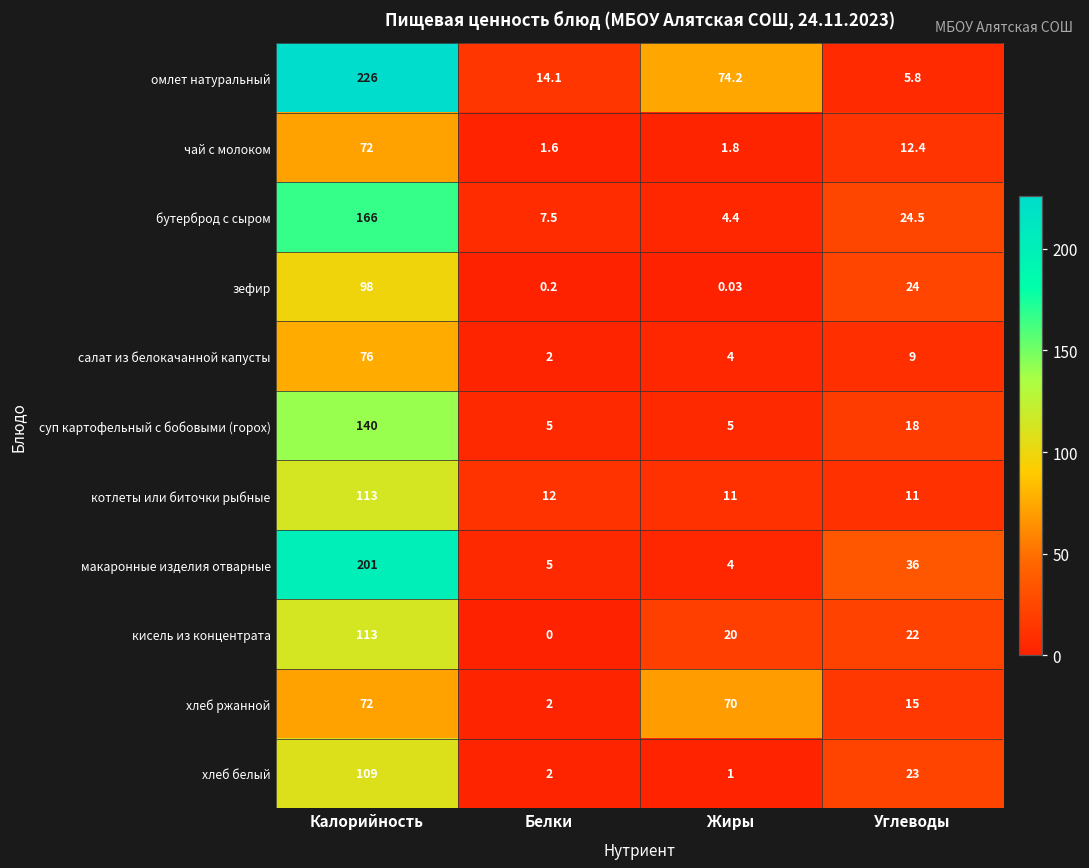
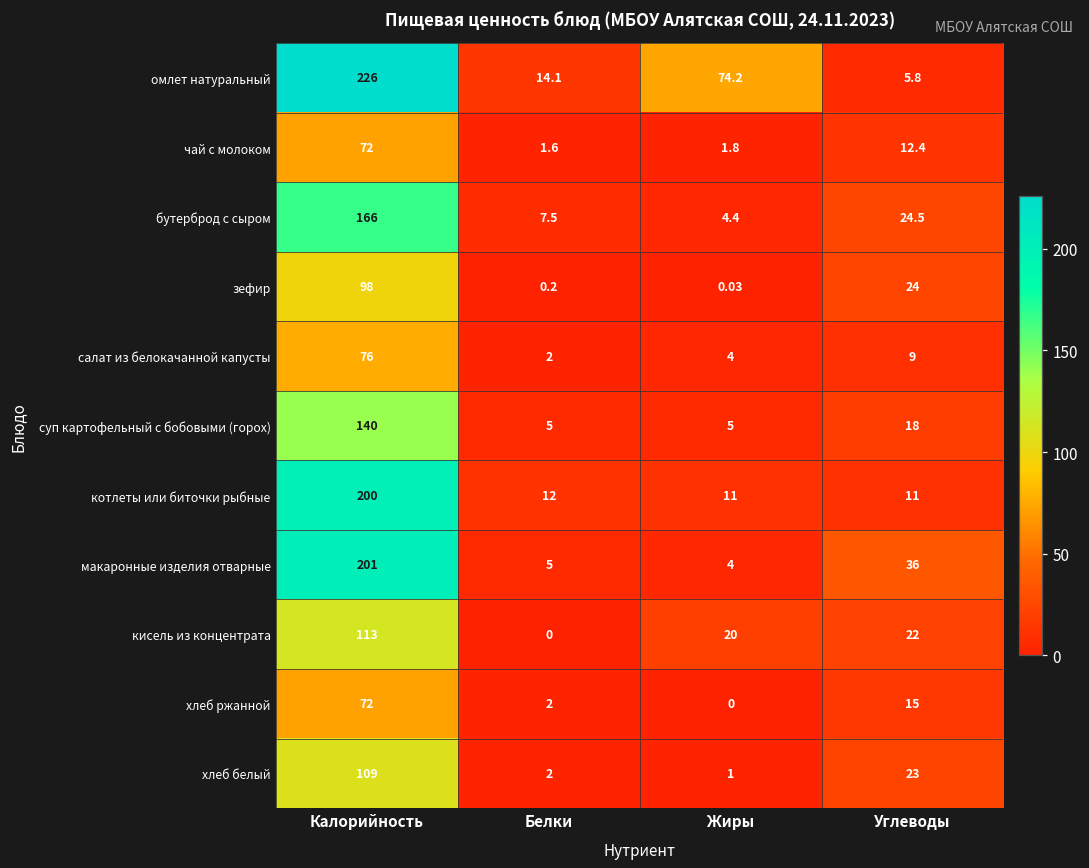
котлеты или биточки рыбные, Калорийность: 113 -> 200
хлеб ржанной, Жиры: 70 -> 0
